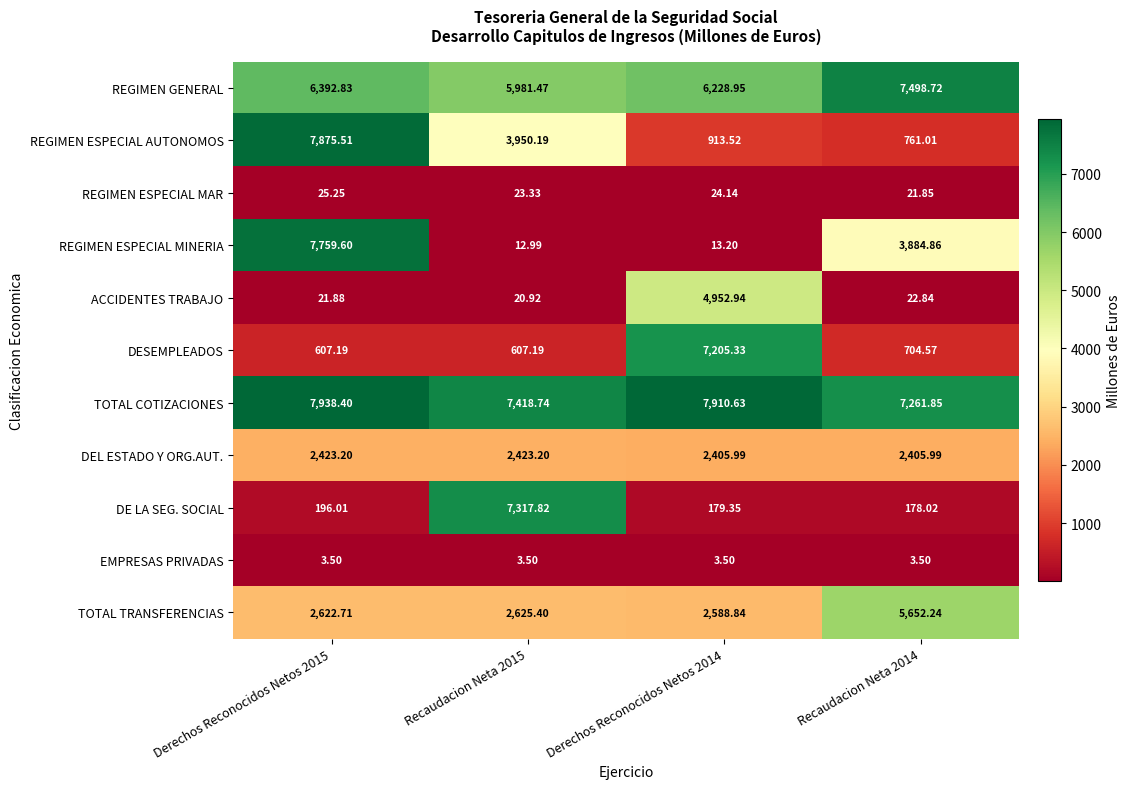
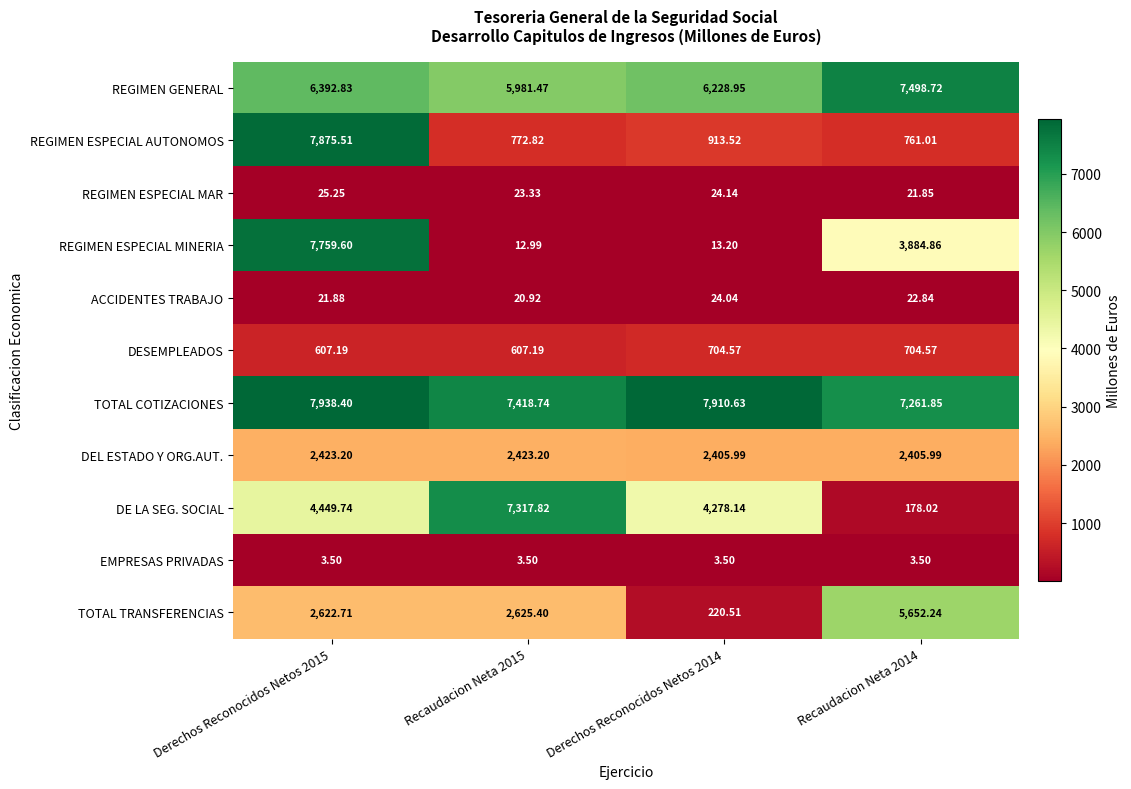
REGIMEN ESPECIAL AUTONOMOS, Recaudacion Neta 2015: 3,950.19 -> 772.82
ACCIDENTES TRABAJO, Derechos Reconocidos Netos 2014: 4,952.94 -> 24.04
DESEMPLEADOS, Derechos Reconocidos Netos 2014: 7,205.33 -> 704.57
DE LA SEG. SOCIAL, Derechos Reconocidos Netos 2015: 196.01 -> 4,449.74
DE LA SEG. SOCIAL, Derechos Reconocidos Netos 2014: 179.35 -> 4,278.14
TOTAL TRANSFERENCIAS, Derechos Reconocidos Netos 2014: 2,588.84 -> 220.51
